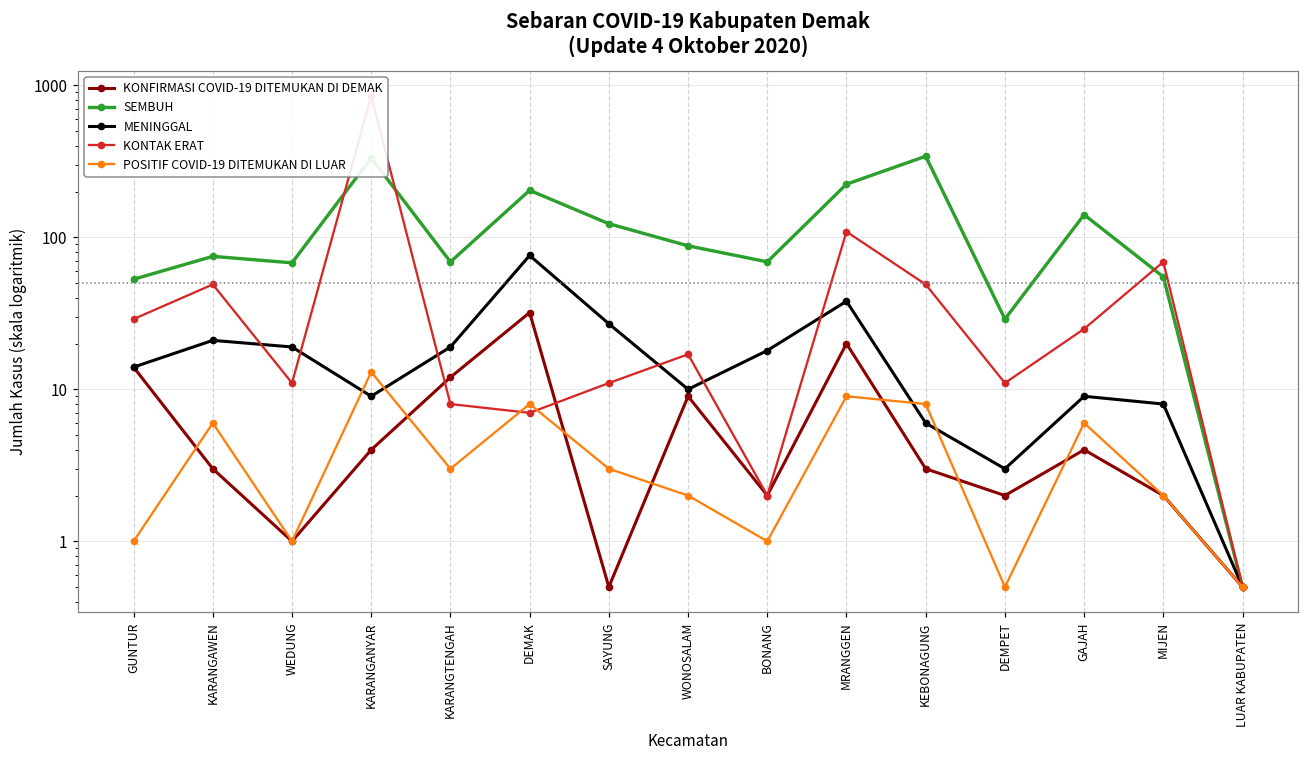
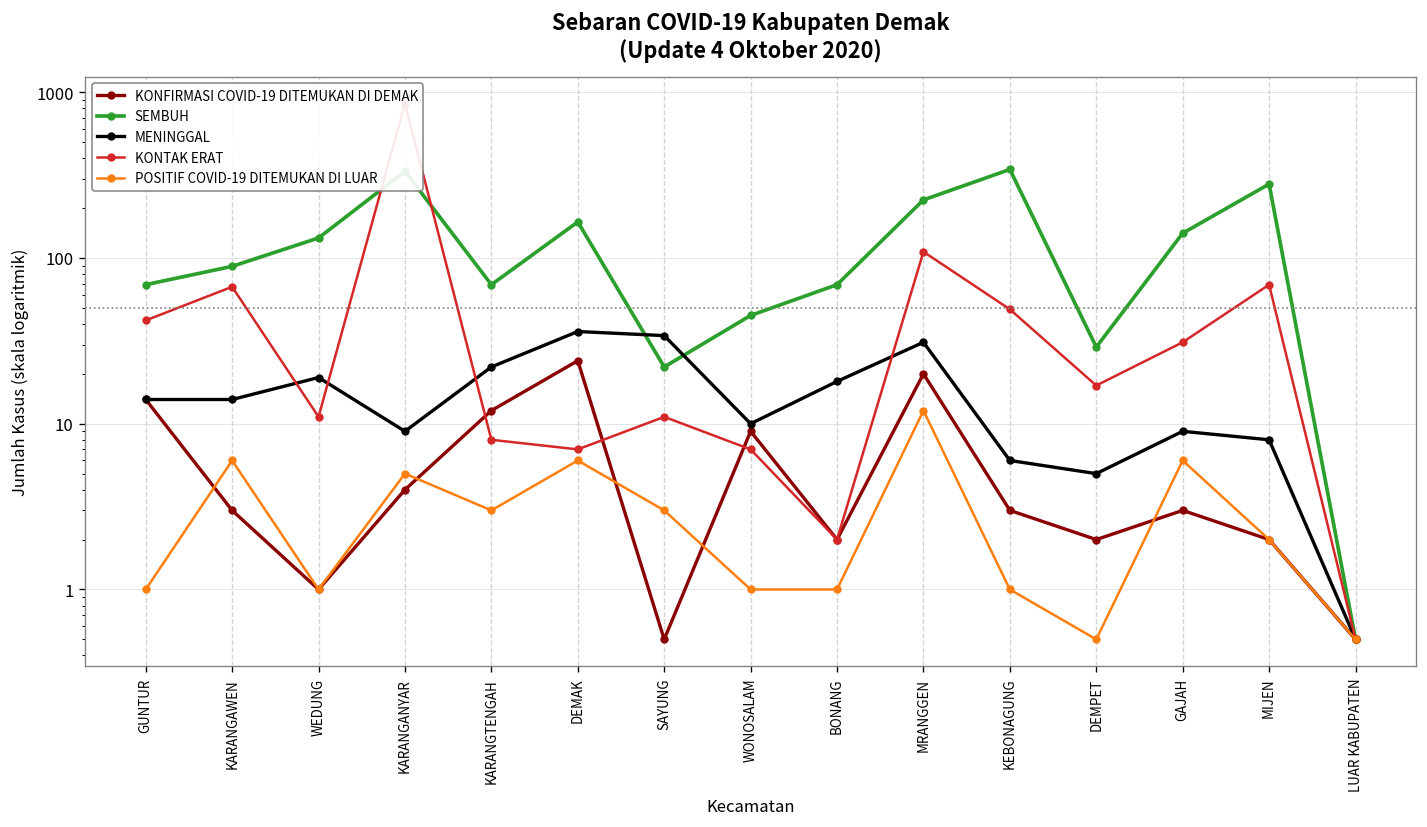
SEMBUH, GUNTUR: 53 -> 70
KONTAK ERAT, GUNTUR: 29 -> 42
SEMBUH, KARANGAWEN: 80 -> 90
MENINGGAL, KARANGAWEN: 21 -> 14
KONTAK ERAT, KARANGAWEN: 49 -> 70
SEMBUH, WEDUNG: 70 -> 130
POSITIF COVID-19 DITEMUKAN DI LUAR, KARANGANYAR: 13 -> 5
MENINGGAL, KARANGTENGAH: 19 -> 22
KONFIRMASI COVID-19 DITEMUKAN DI DEMAK, DEMAK: 32 -> 24
SEMBUH, DEMAK: 200 -> 170
MENINGGAL, DEMAK: 80 -> 36
POSITIF COVID-19 DITEMUKAN DI LUAR, DEMAK: 8 -> 6
SEMBUH, SAYUNG: 120 -> 22
MENINGGAL, SAYUNG: 27 -> 34
SEMBUH, WONOSALAM: 90 -> 45
KONTAK ERAT, WONOSALAM: 17 -> 7
POSITIF COVID-19 DITEMUKAN DI LUAR, WONOSALAM: 2 -> 1
MENINGGAL, MRANGGEN: 38 -> 31
POSITIF COVID-19 DITEMUKAN DI LUAR, MRANGGEN: 9 -> 12
POSITIF COVID-19 DITEMUKAN DI LUAR, KEBONAGUNG: 8 -> 1
MENINGGAL, DEMPET: 3 -> 5
KONTAK ERAT, DEMPET: 11 -> 17
KONFIRMASI COVID-19 DITEMUKAN DI DEMAK, GAJAH: 4 -> 3
KONTAK ERAT, GAJAH: 25 -> 31
SEMBUH, MIJEN: 55 -> 280
